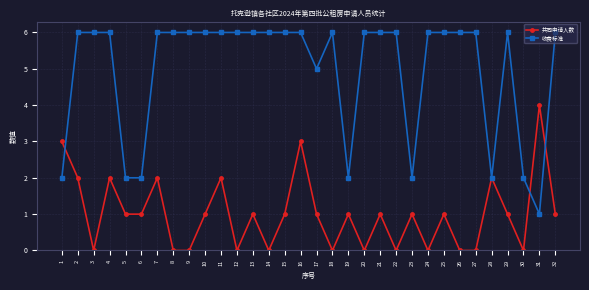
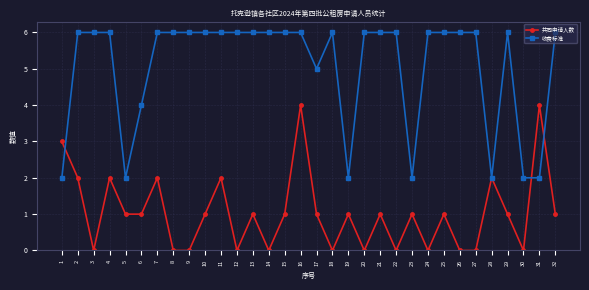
收费标准, 6: 2 -> 4
共同申请人数, 16: 3 -> 4
收费标准, 31: 1 -> 2
